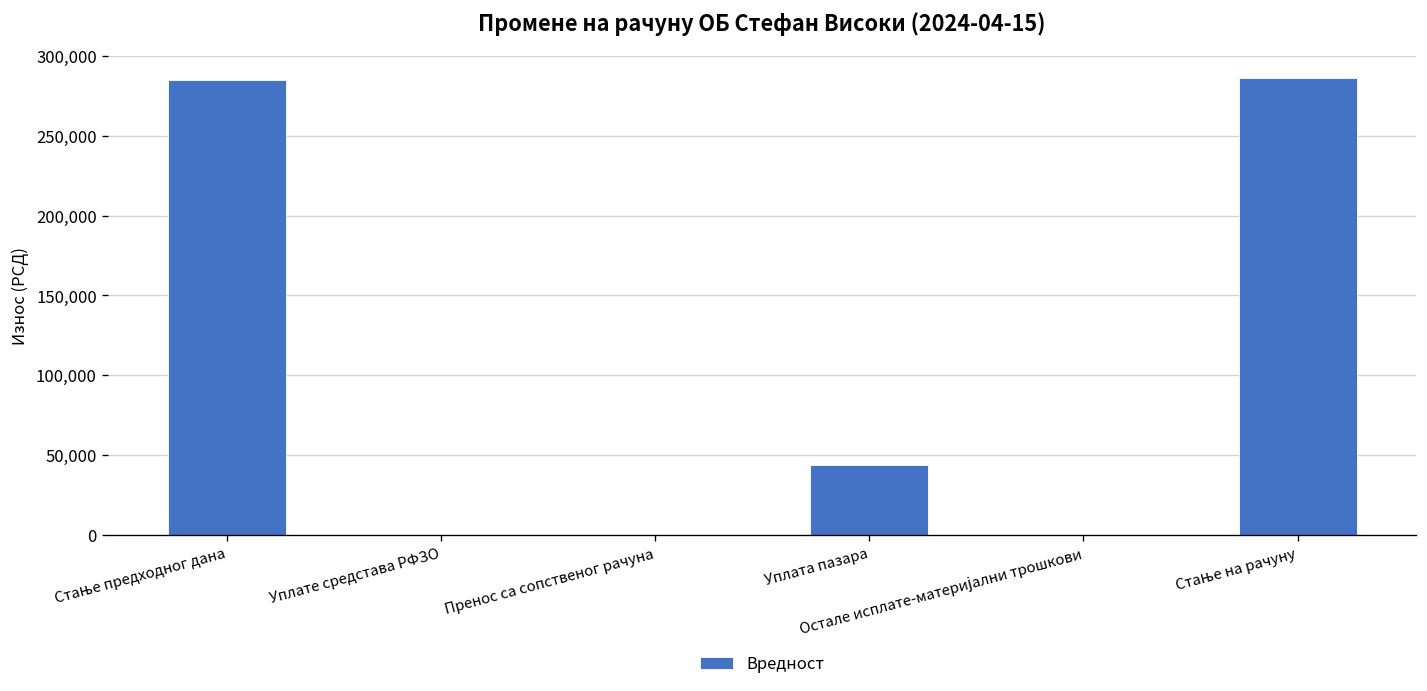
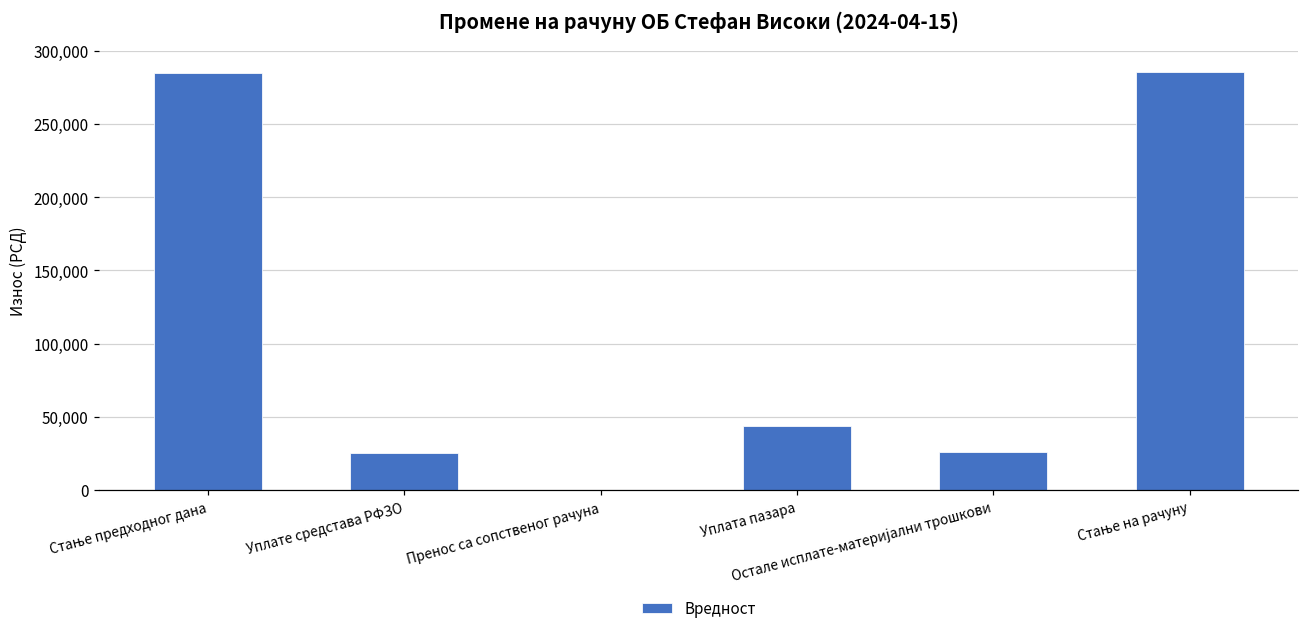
Уплате средстава РФЗО: 0 -> 25,000
Остале исплате-материјални трошкови: 0 -> 26,000
